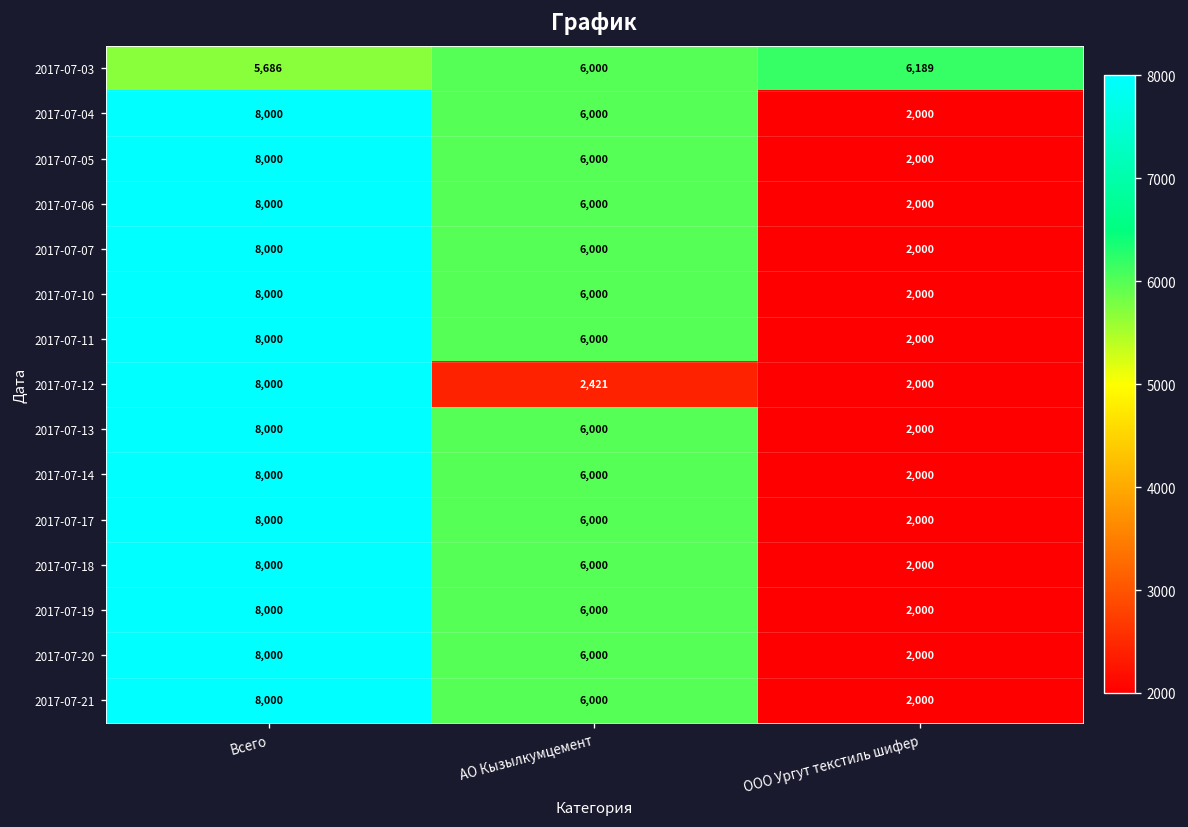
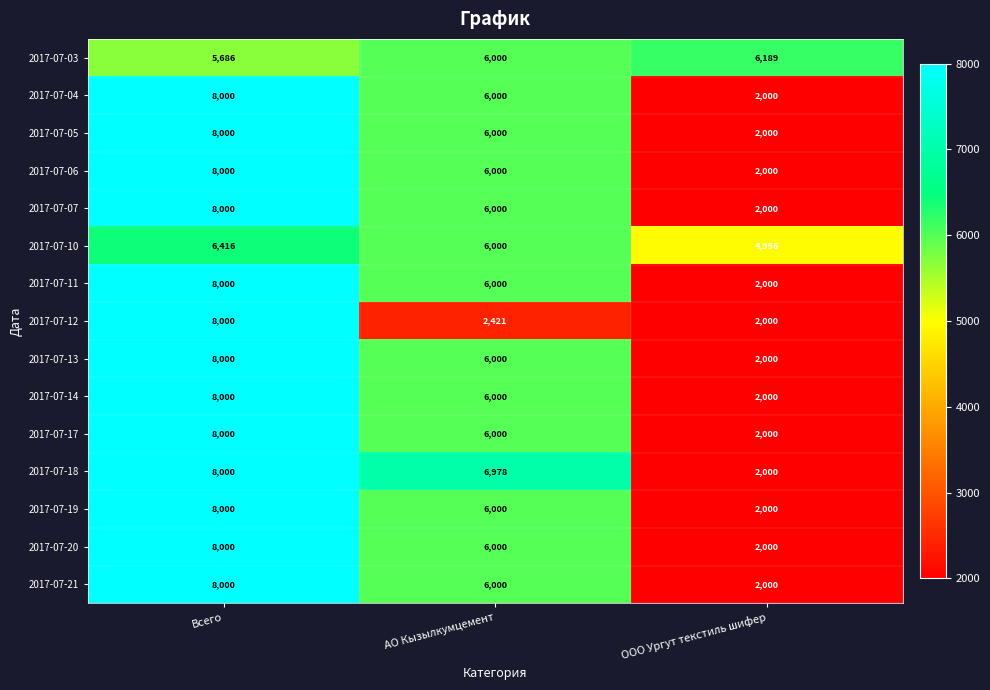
2017-07-10, Всего: 8,000 -> 6,416
2017-07-10, ООО Ургут текстиль шифер: 2,000 -> 4,956
2017-07-18, АО Кызылкумцемент: 6,000 -> 6,978
